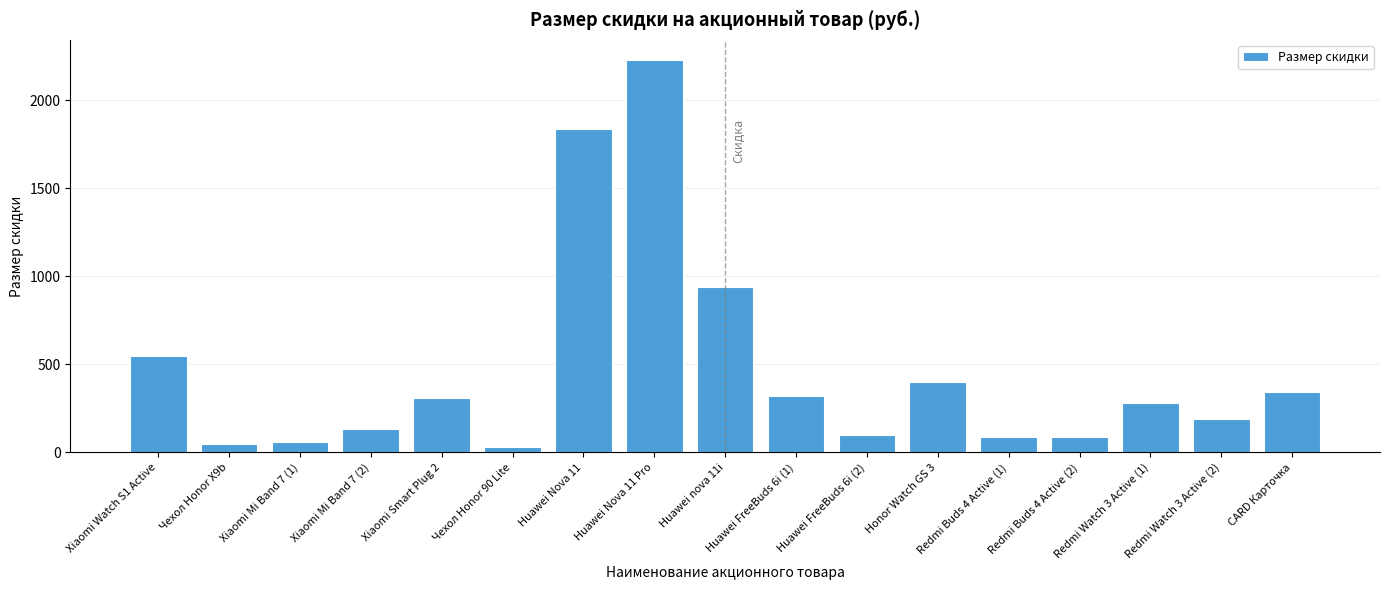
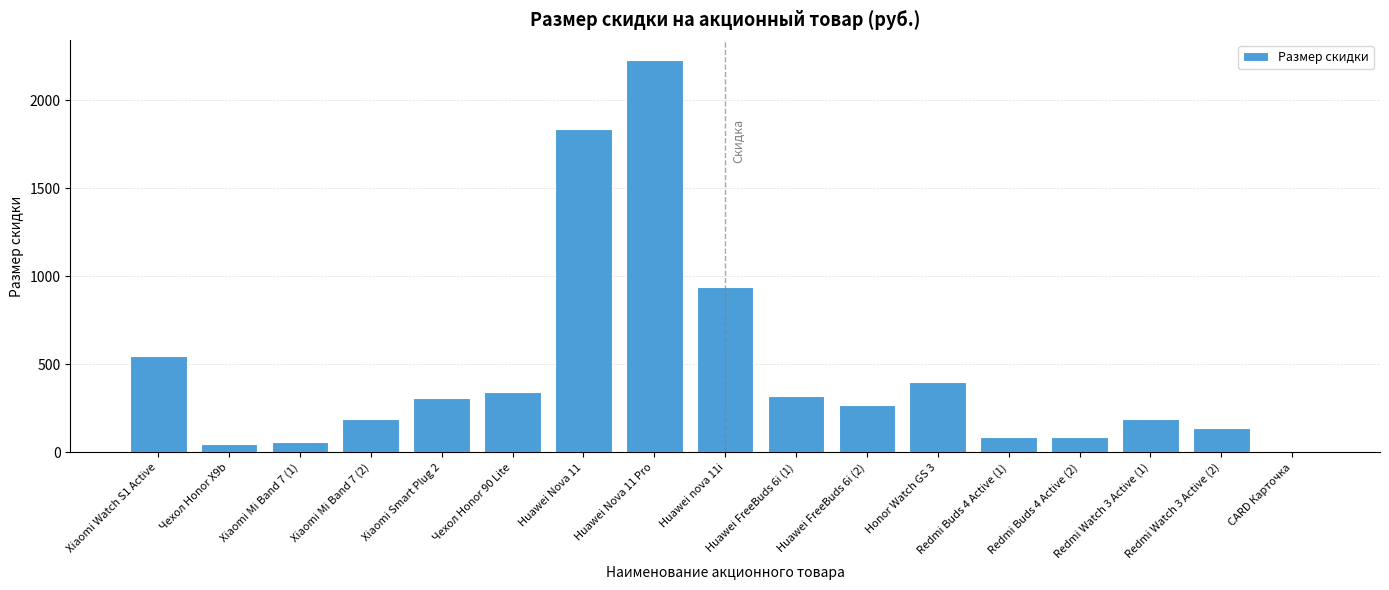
Xiaomi Mi Band 7 (2): 130 -> 190
Чехол Honor 90 Lite: 30 -> 340
Huawei FreeBuds 6i (2): 100 -> 270
Redmi Watch 3 Active (1): 280 -> 190
Redmi Watch 3 Active (2): 190 -> 140
CARD Карточка: 340 -> 0
